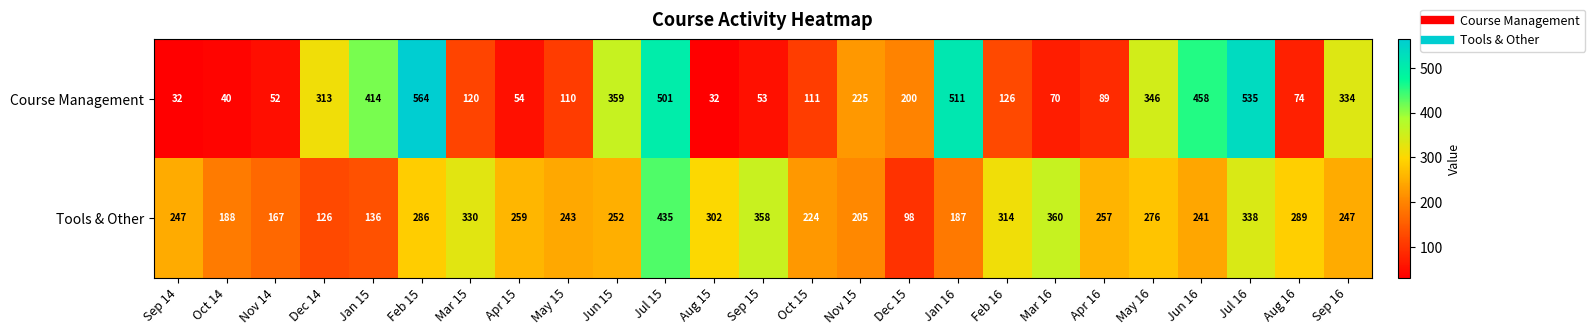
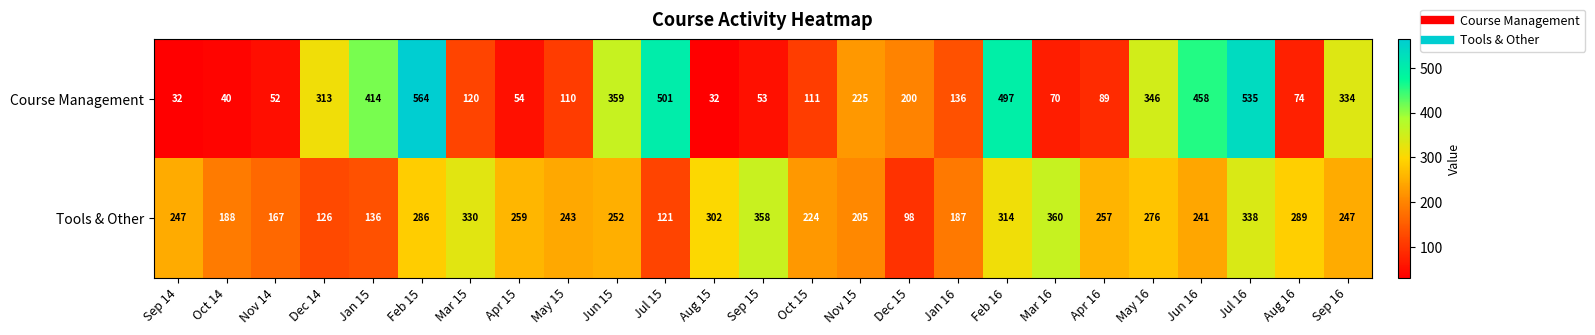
Course Management, Jan 16: 511 -> 136
Course Management, Feb 16: 126 -> 497
Tools & Other, Jul 15: 435 -> 121
